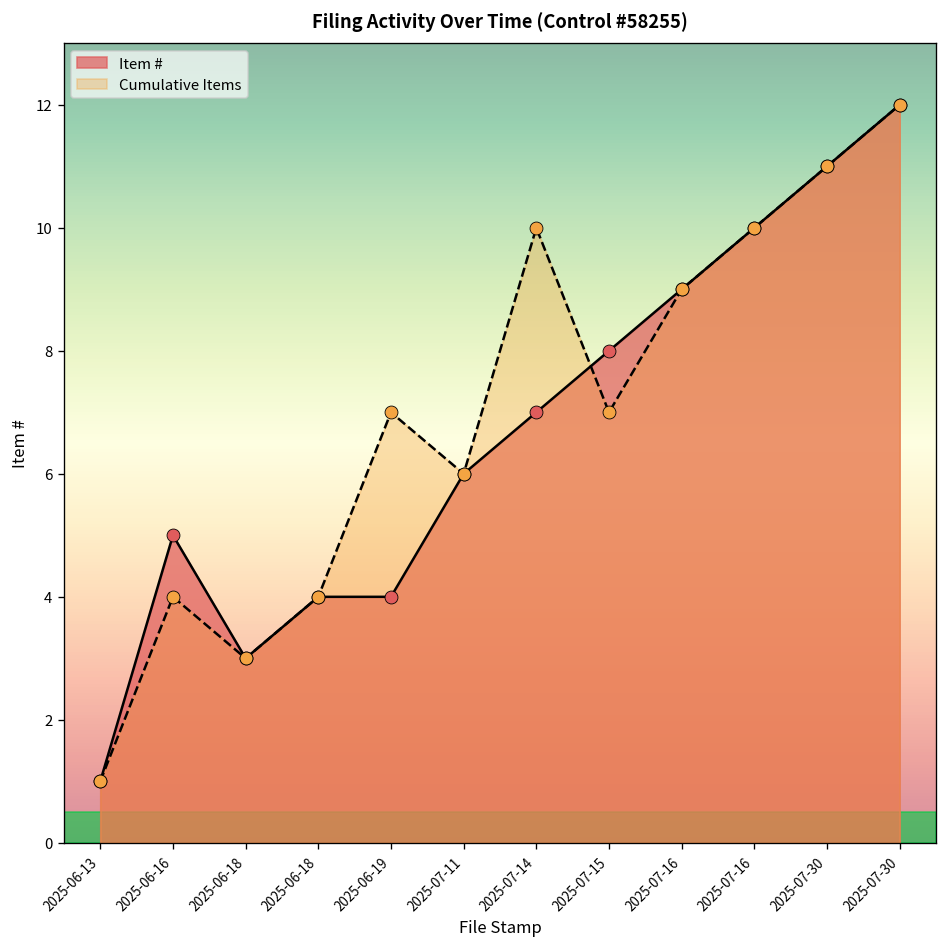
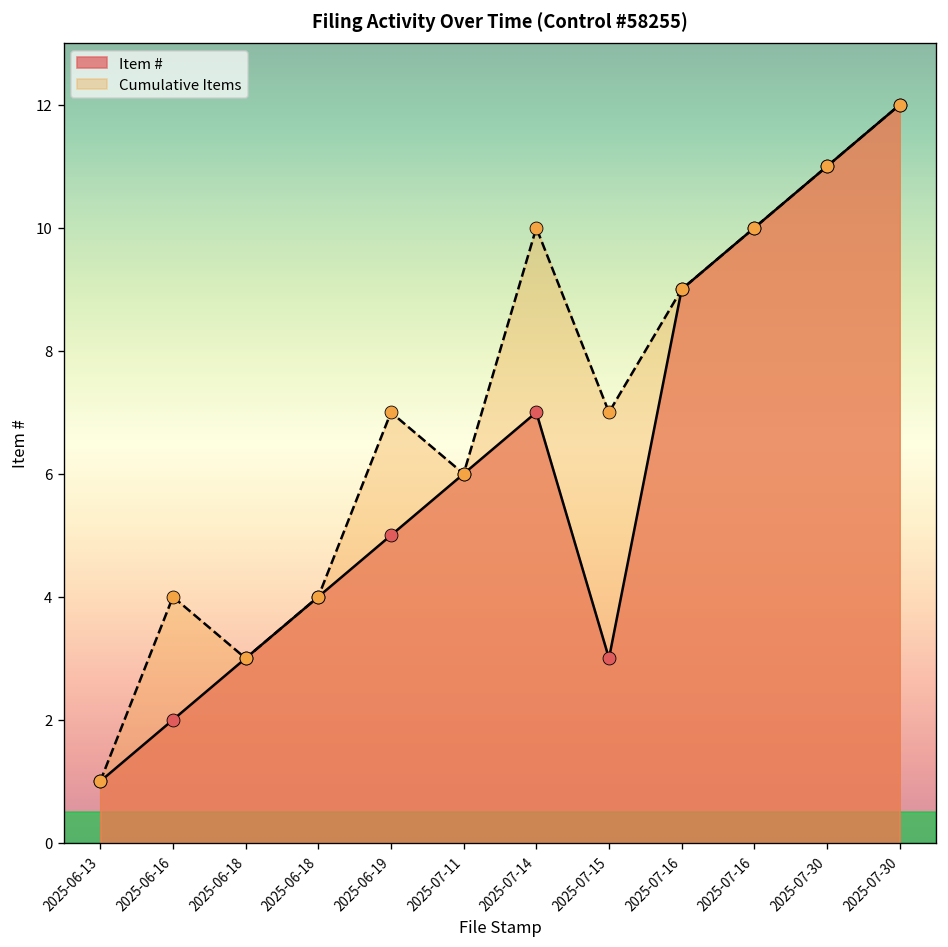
Item #, 2025-06-16: 5 -> 2
Item #, 2025-06-19: 4 -> 5
Item #, 2025-07-15: 8 -> 3
